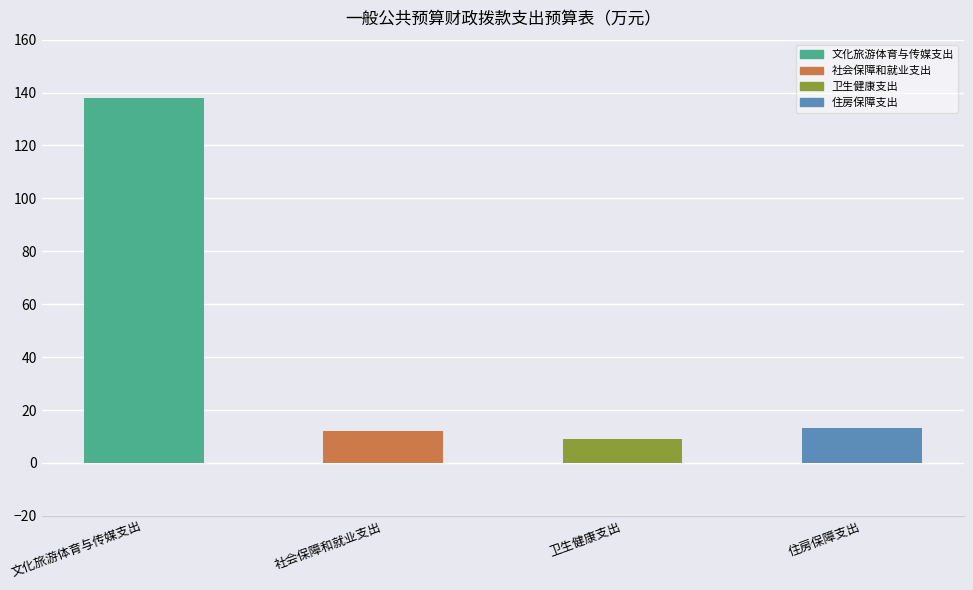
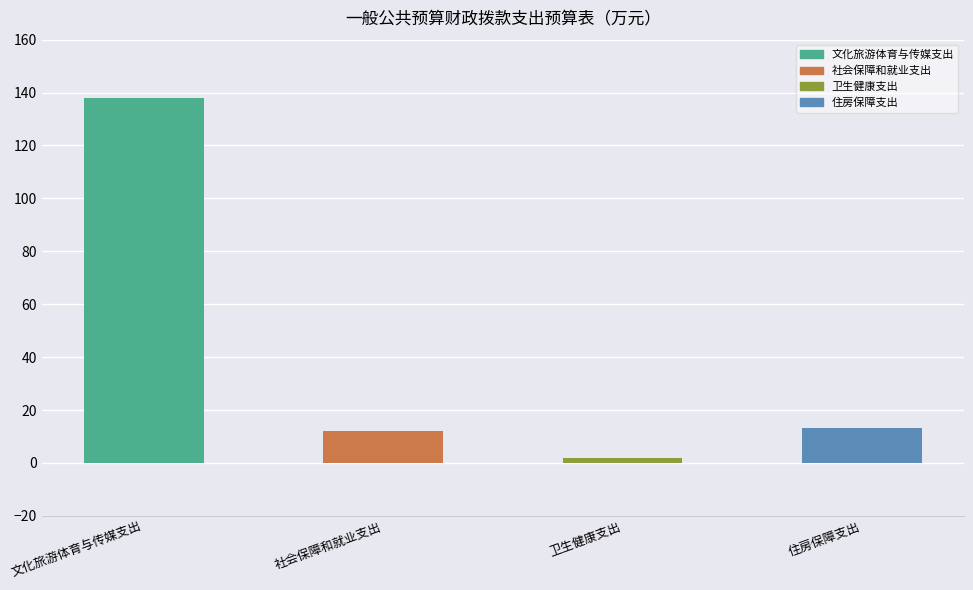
卫生健康支出: 9 -> 2
